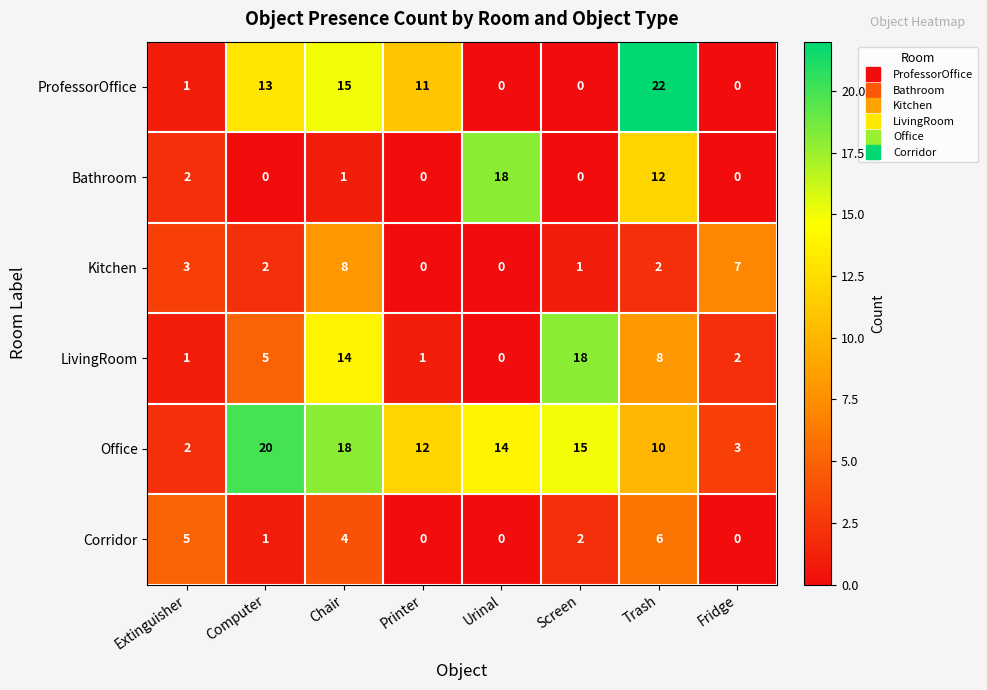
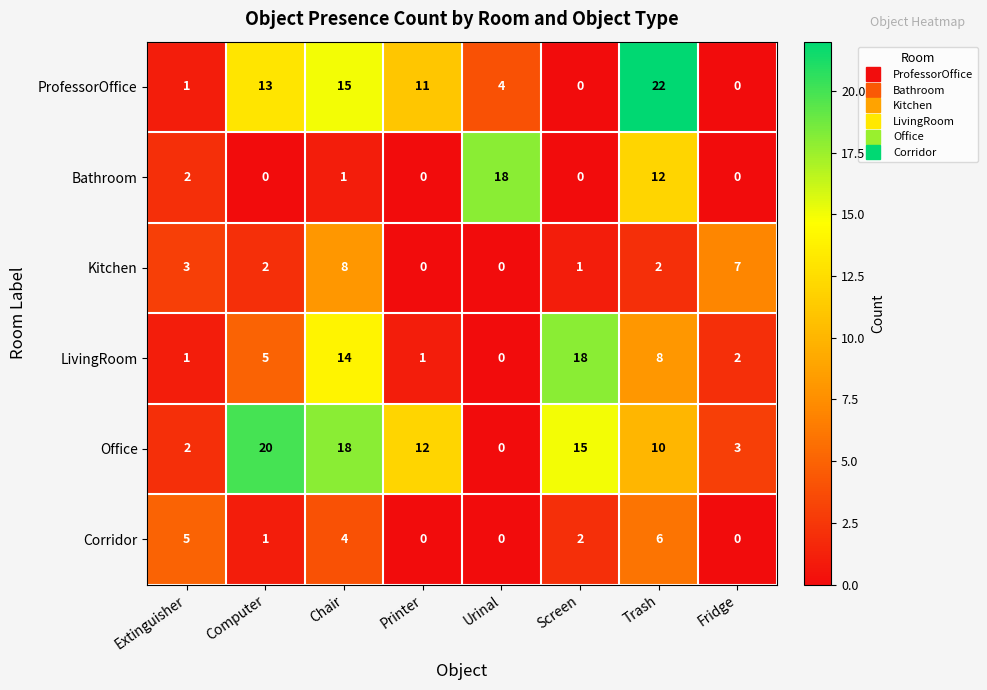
ProfessorOffice, Urinal: 0 -> 4
Office, Urinal: 14 -> 0
